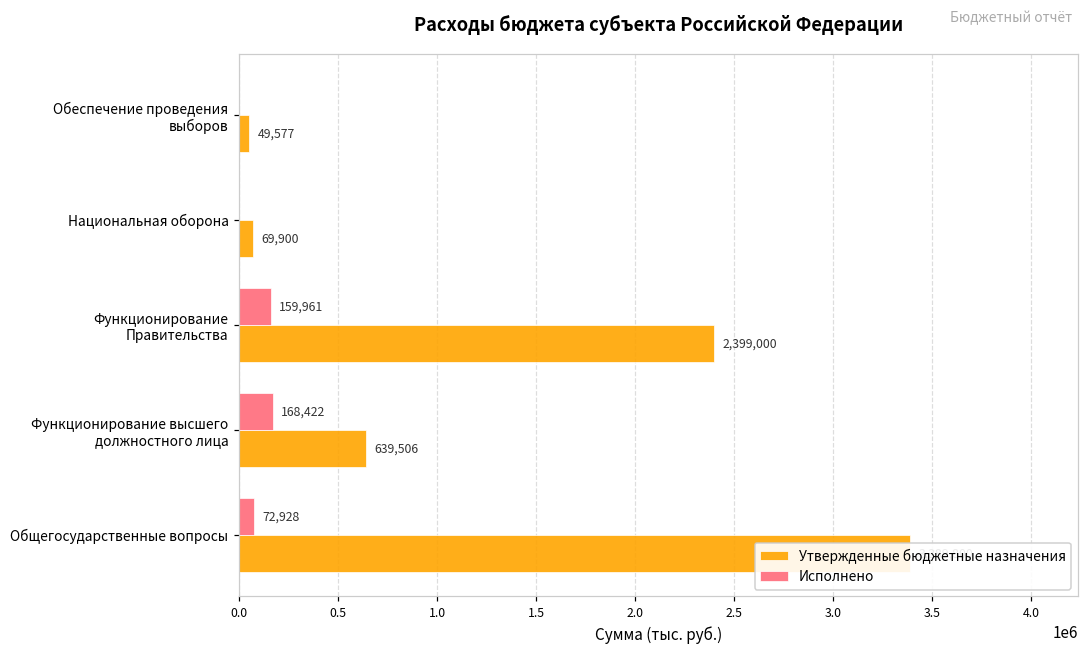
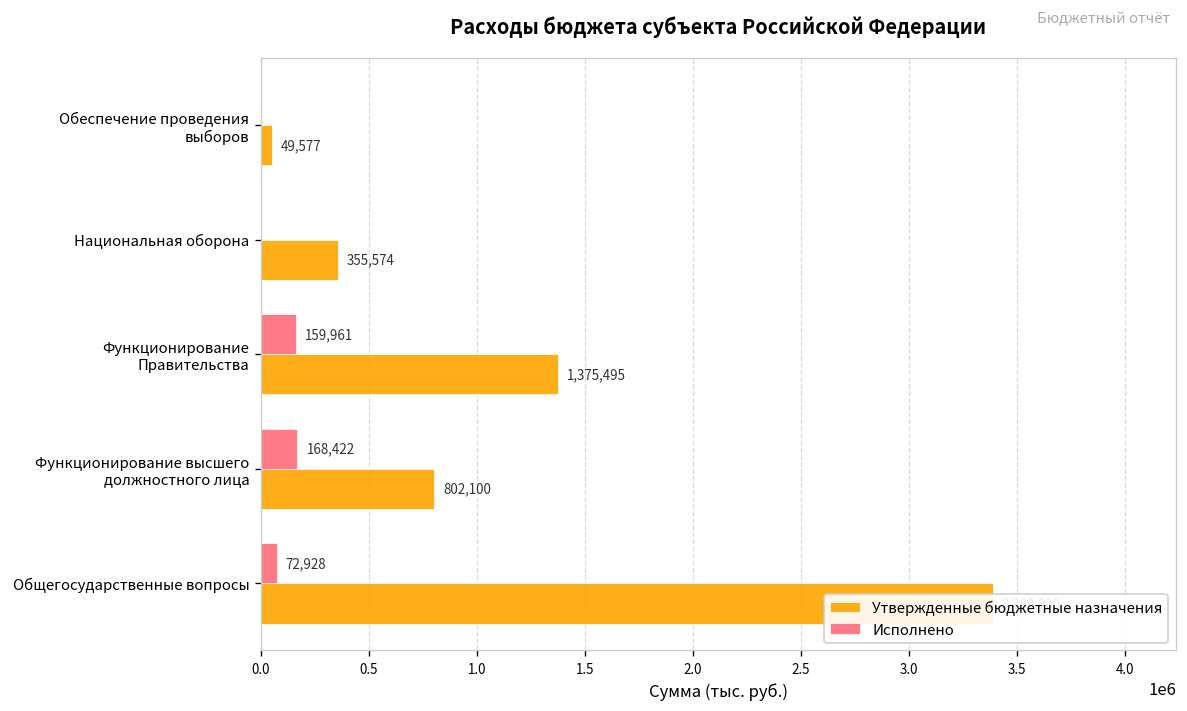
Утвержденные бюджетные назначения, Национальная оборона: 69,900 -> 355,574
Утвержденные бюджетные назначения, Функционирование Правительства: 2,399,000 -> 1,375,495
Утвержденные бюджетные назначения, Функционирование высшего должностного лица: 639,506 -> 802,100
